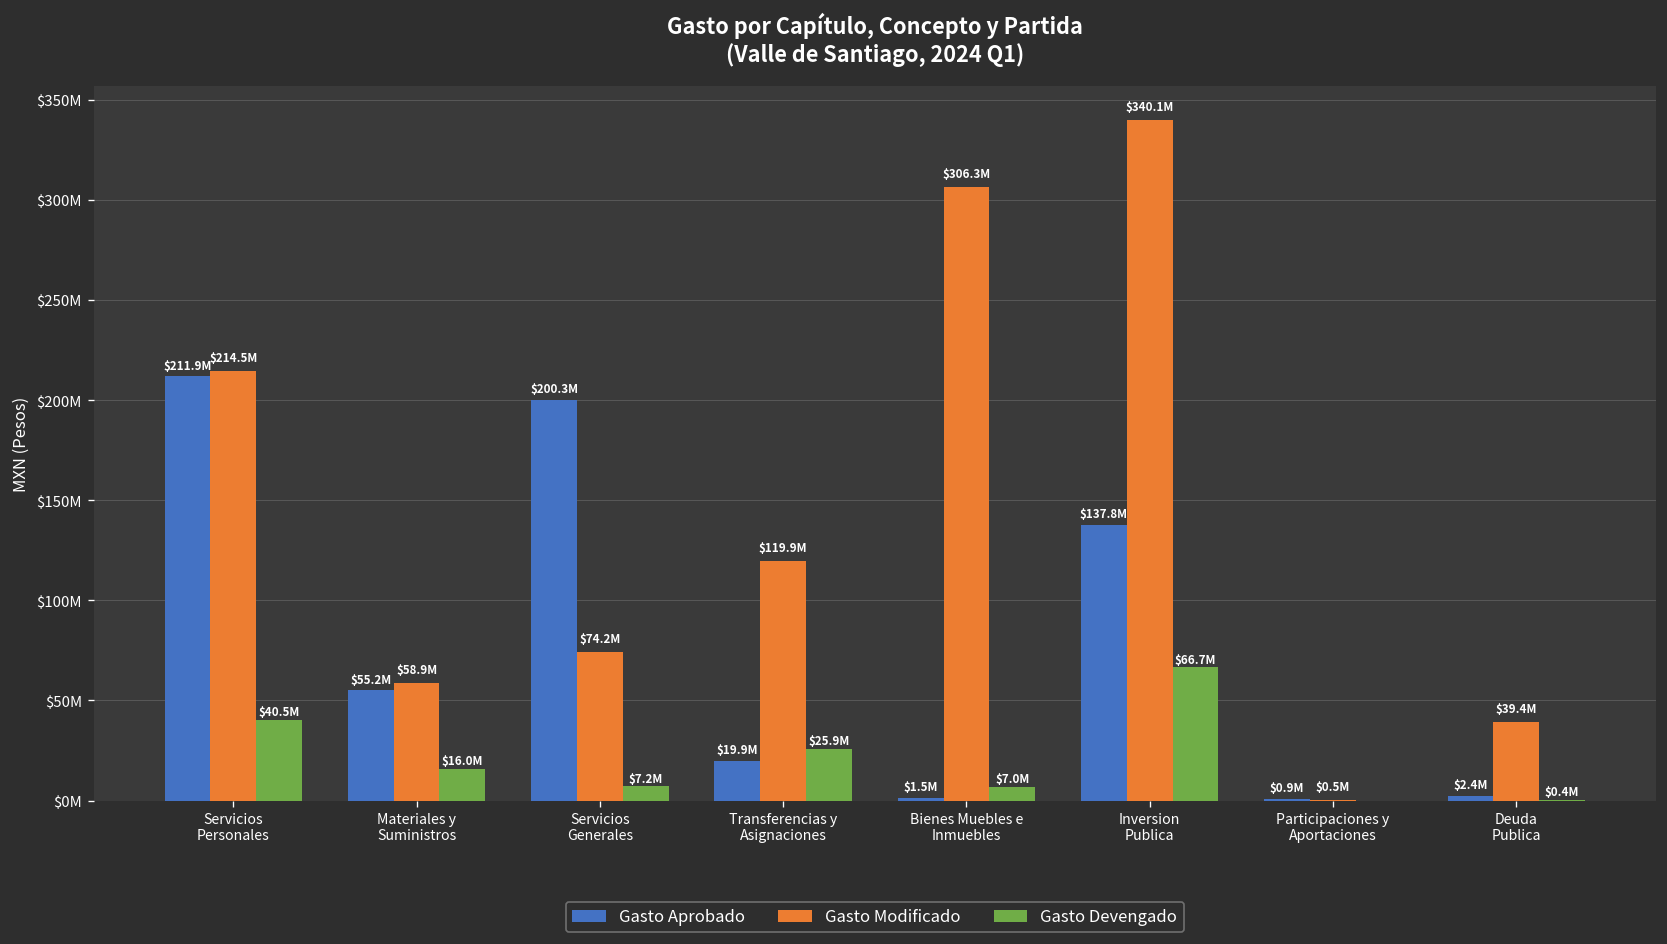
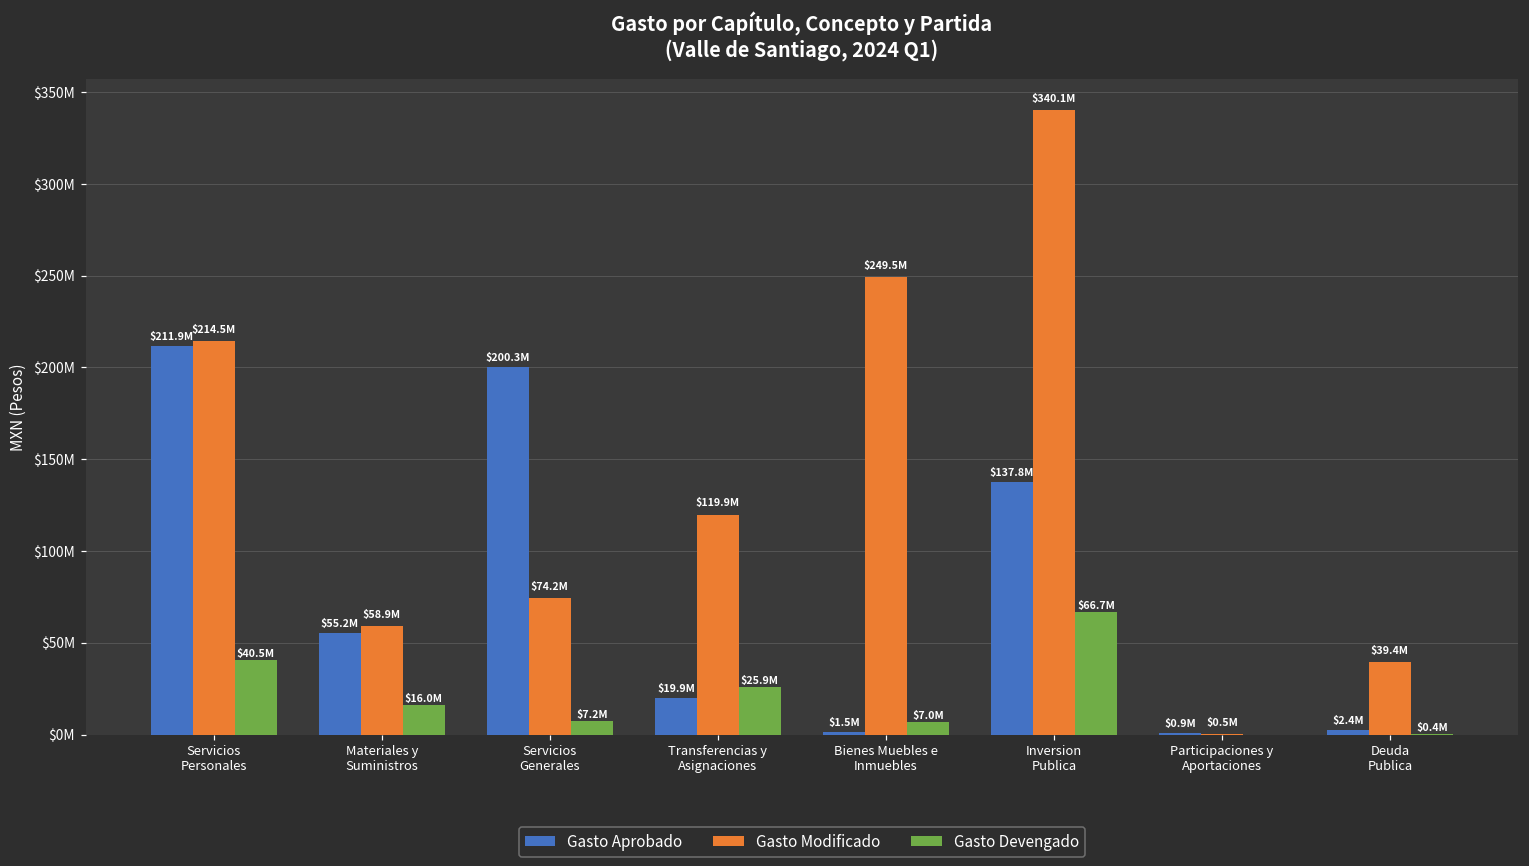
Gasto Modificado, Bienes Muebles e Inmuebles: $306.3M -> $249.5M
